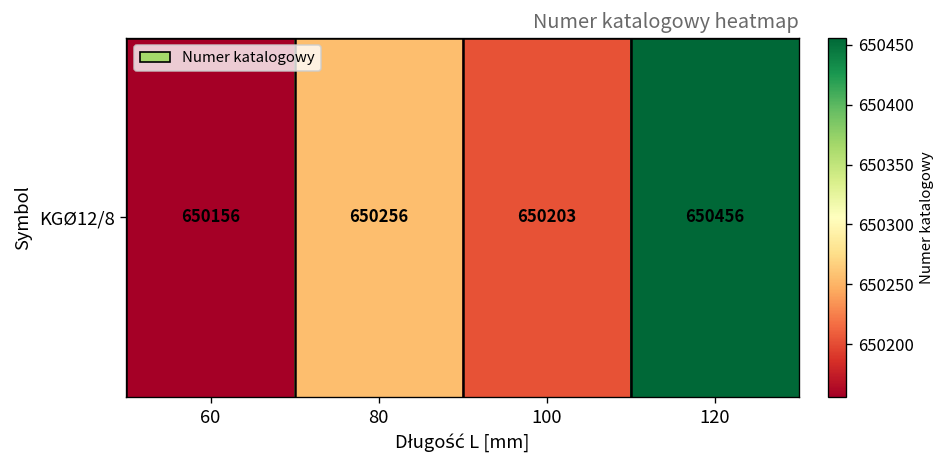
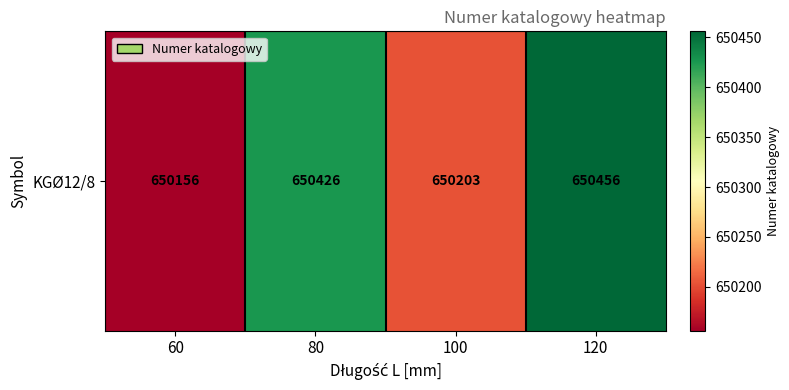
KGØ12/8, 80: 650256 -> 650426
